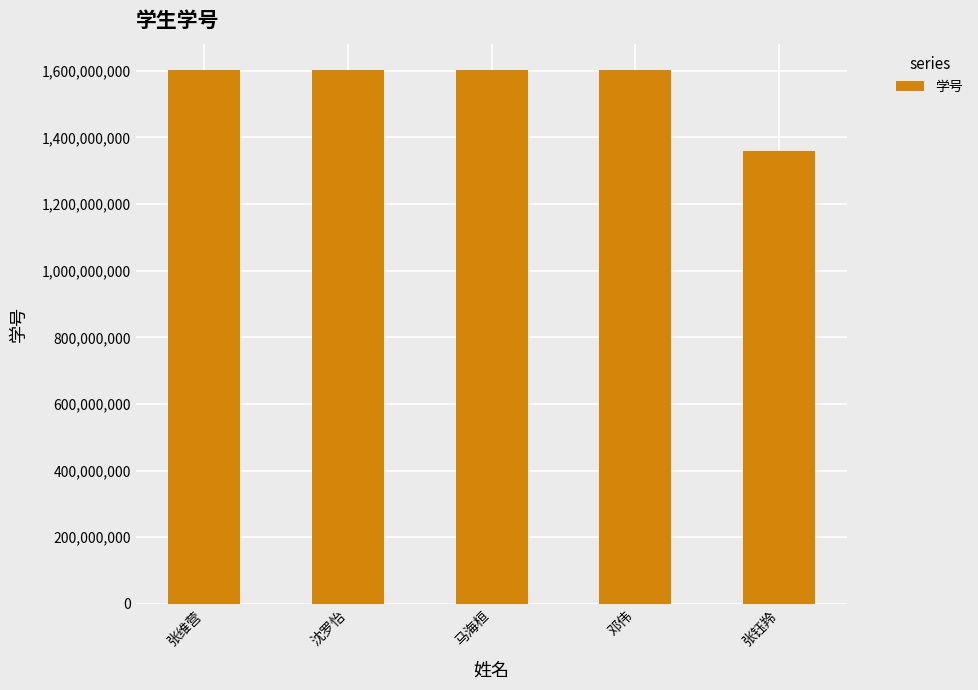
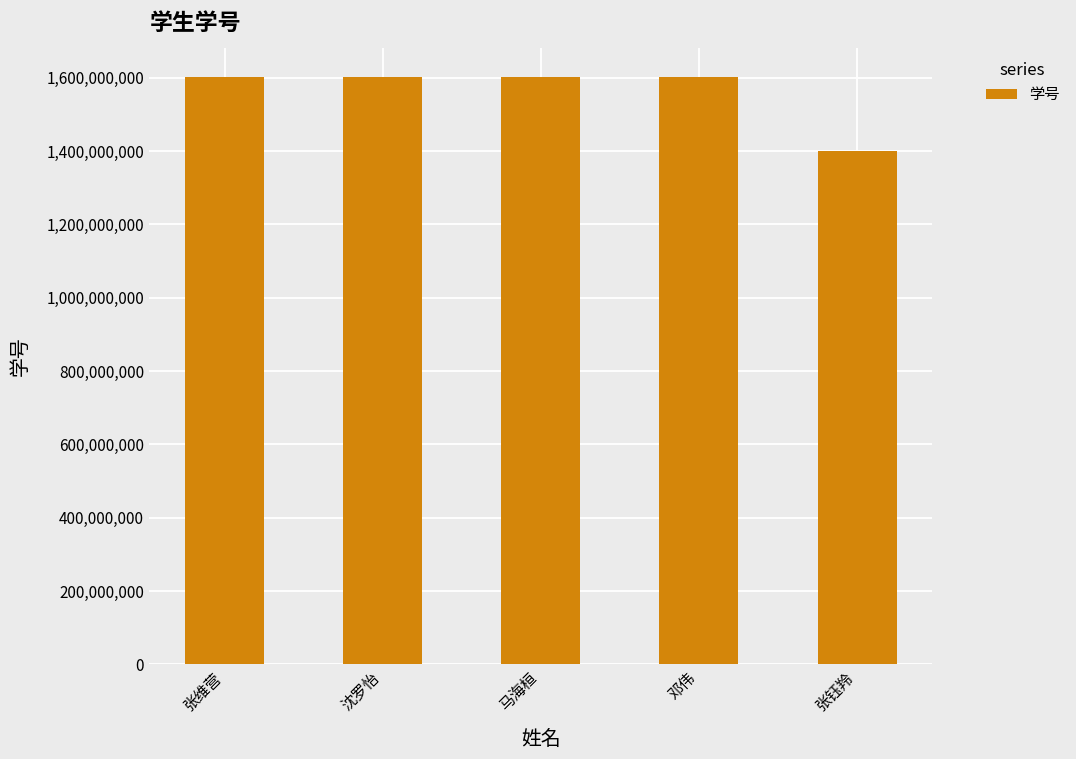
张钰羚: 1,360,000,000 -> 1,400,000,000
